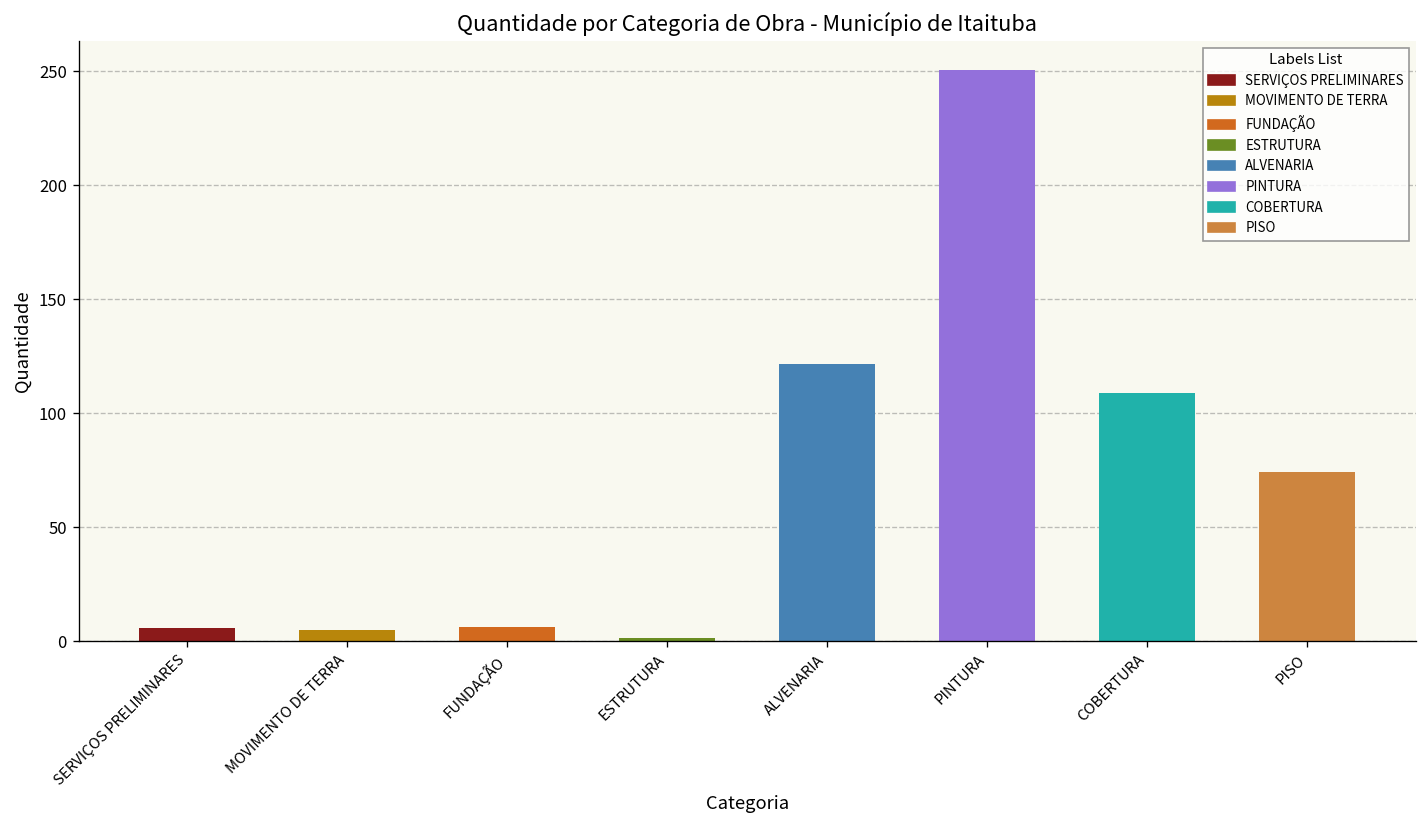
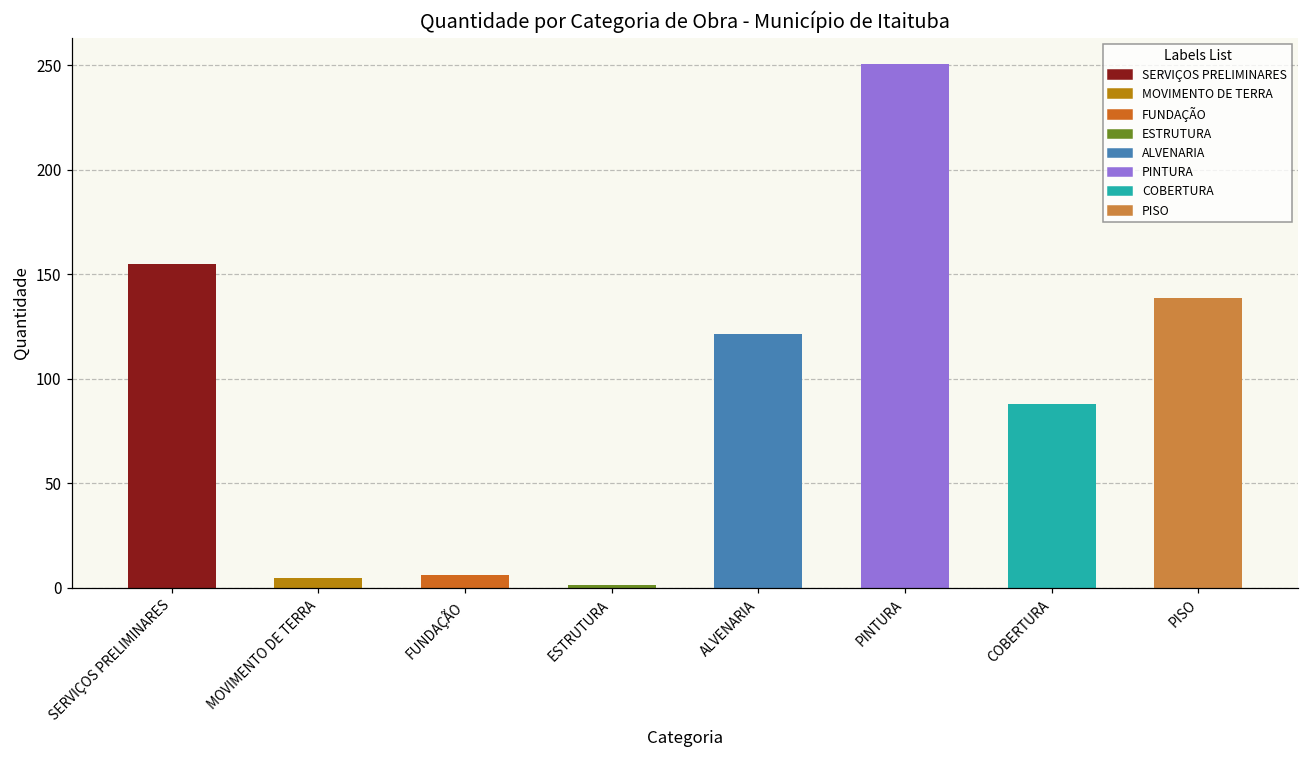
SERVIÇOS PRELIMINARES: 6 -> 155
COBERTURA: 109 -> 88
PISO: 74 -> 139
